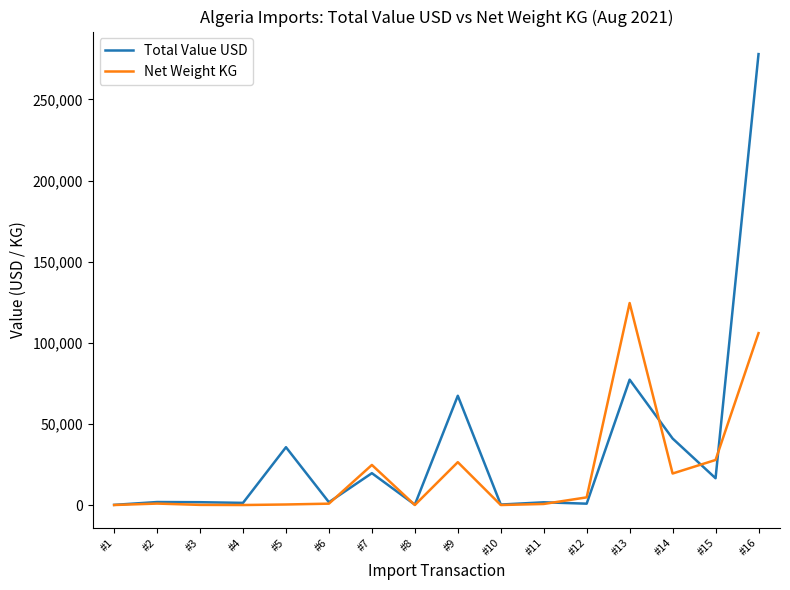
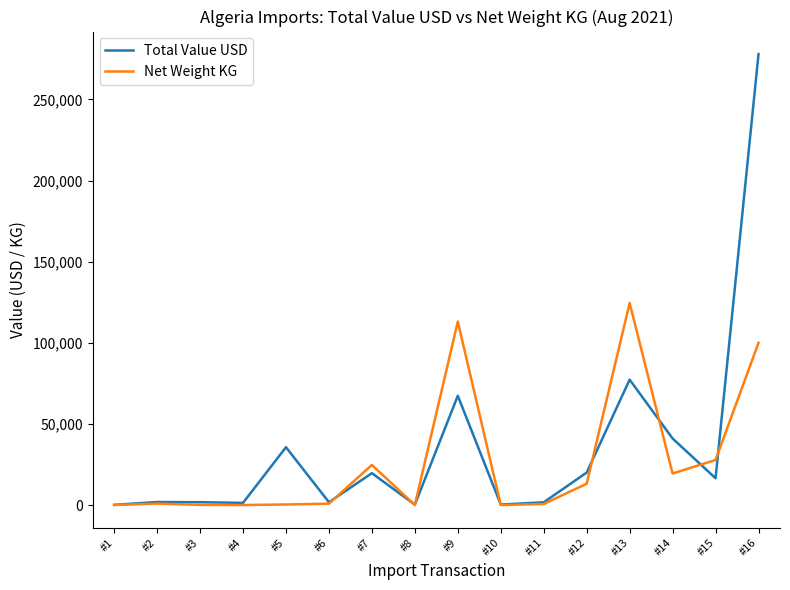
Net Weight KG, #9: 26,000 -> 113,000
Total Value USD, #12: 1,000 -> 20,000
Net Weight KG, #12: 5,000 -> 13,000
Net Weight KG, #16: 106,000 -> 100,000
